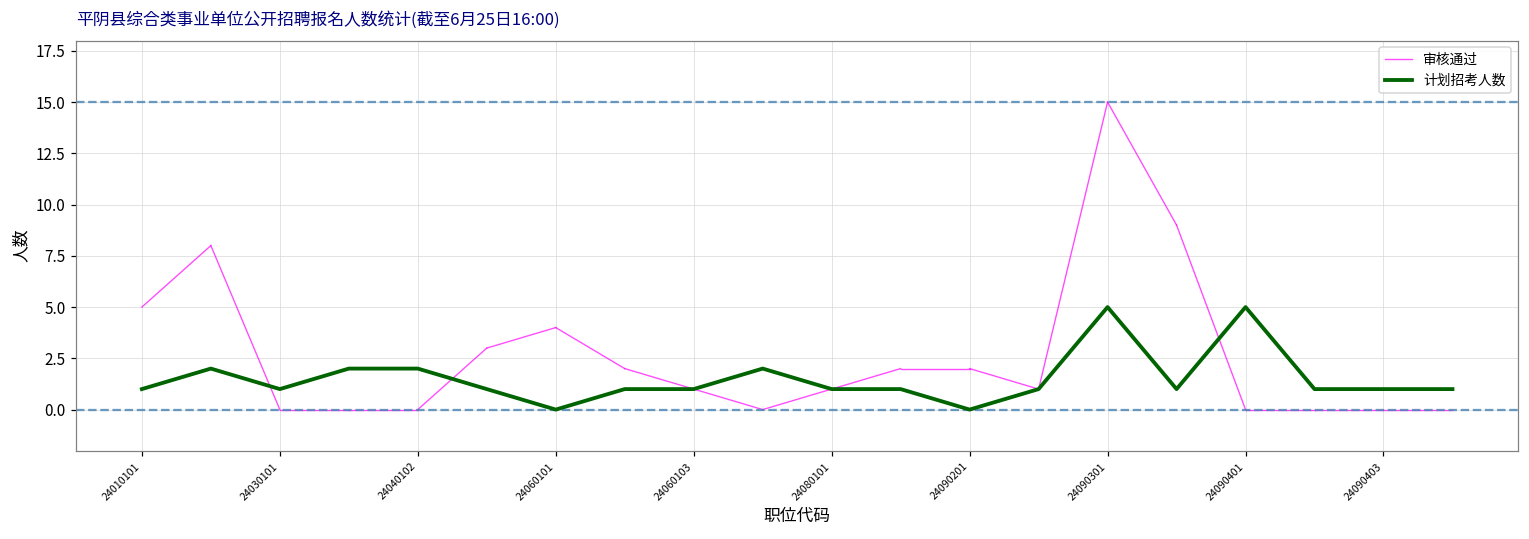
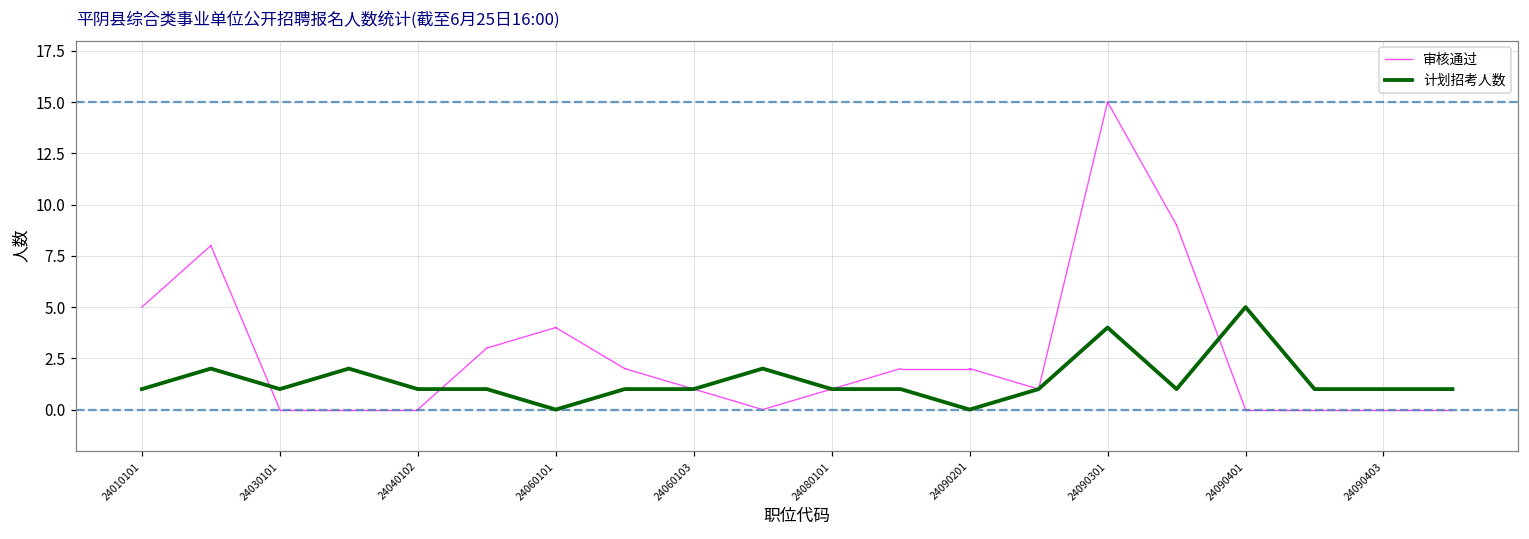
计划招考人数, 24040102: 2 -> 1
计划招考人数, 24090301: 5 -> 4
